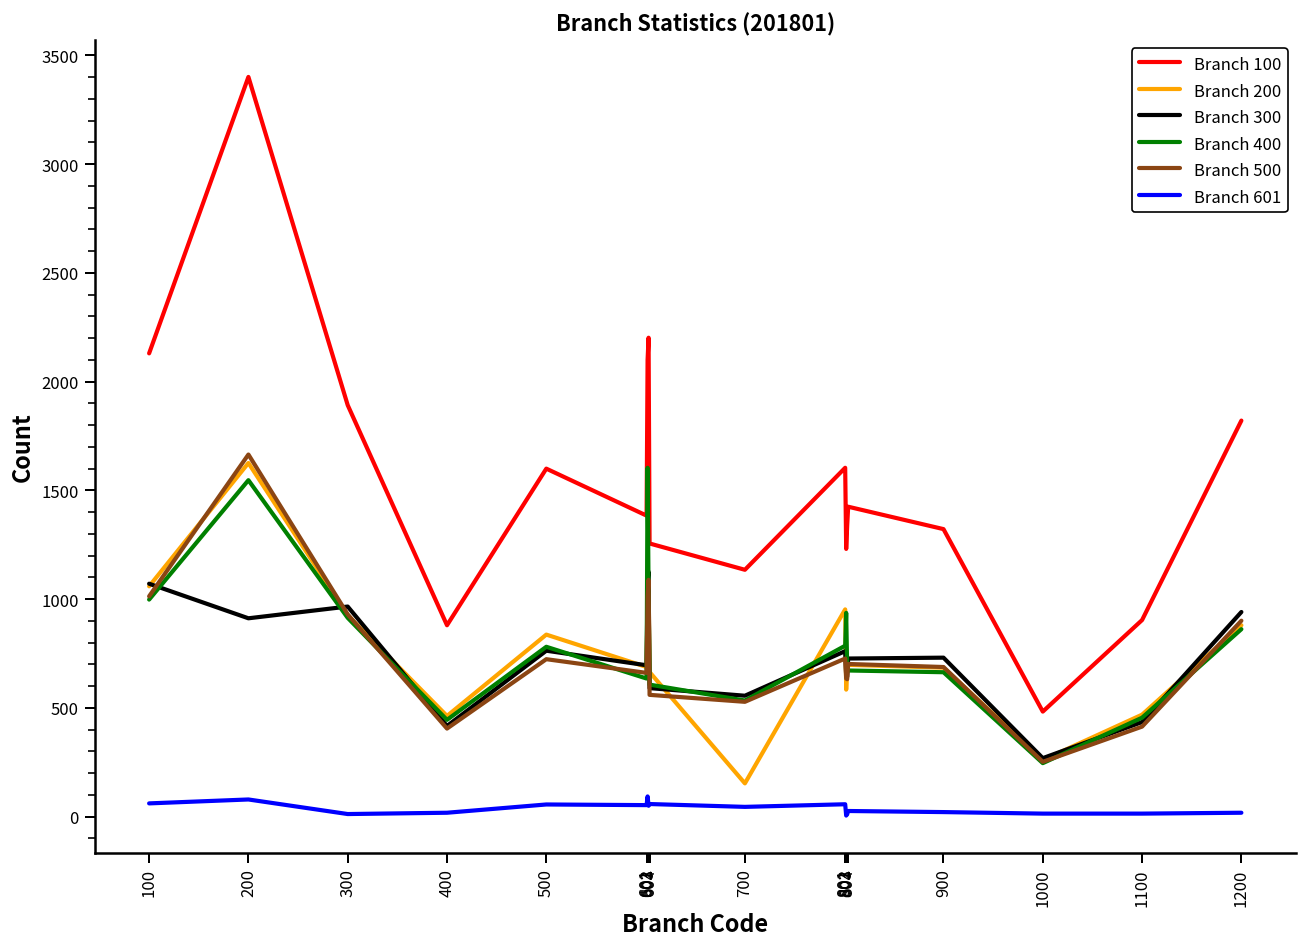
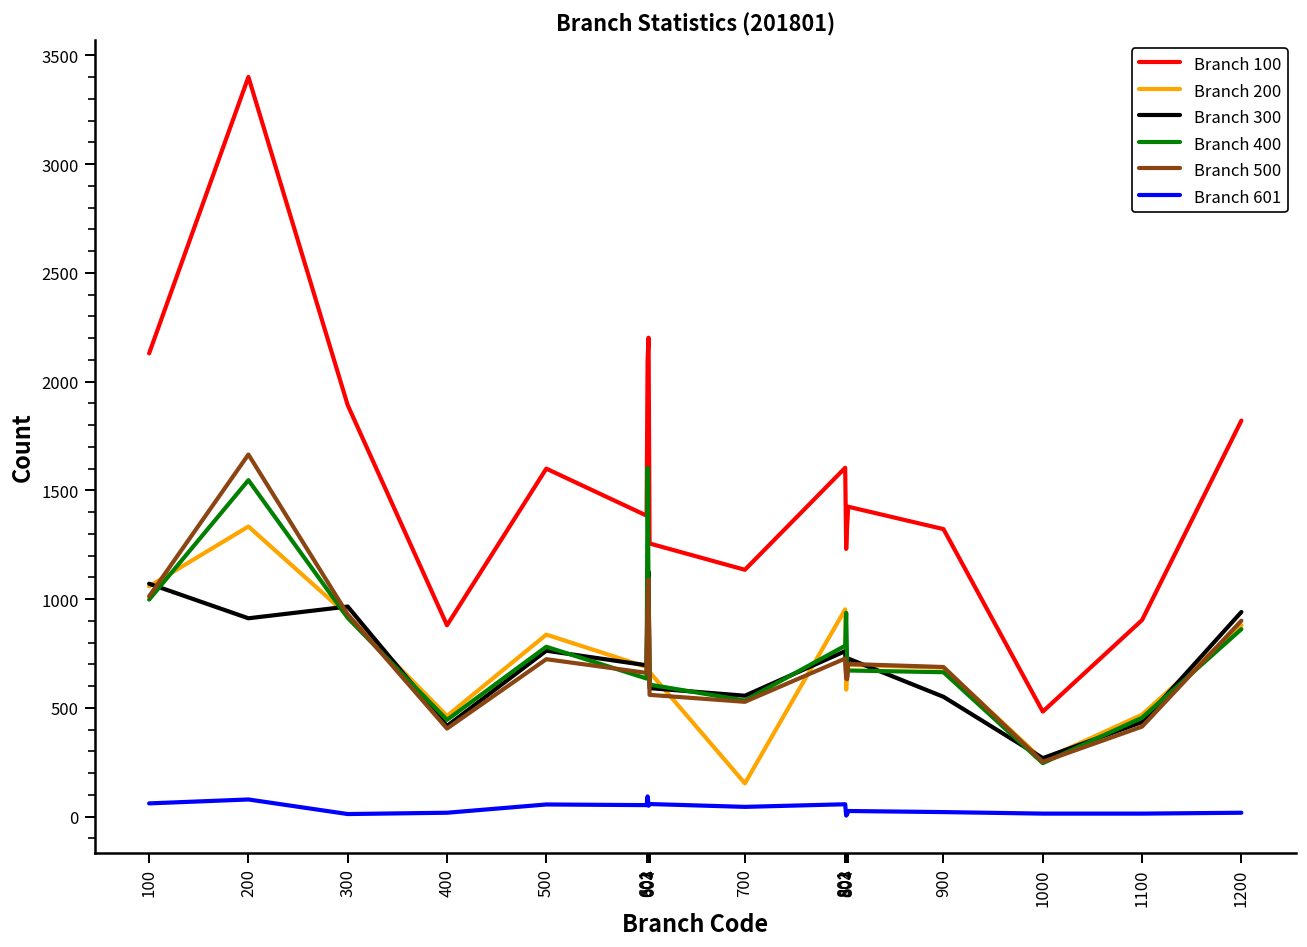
Branch 200, 200: 1630 -> 1330
Branch 300, 900: 730 -> 550
